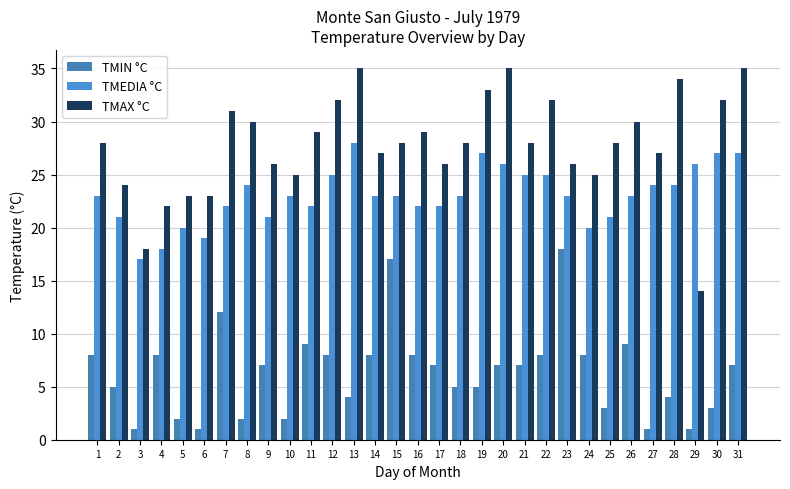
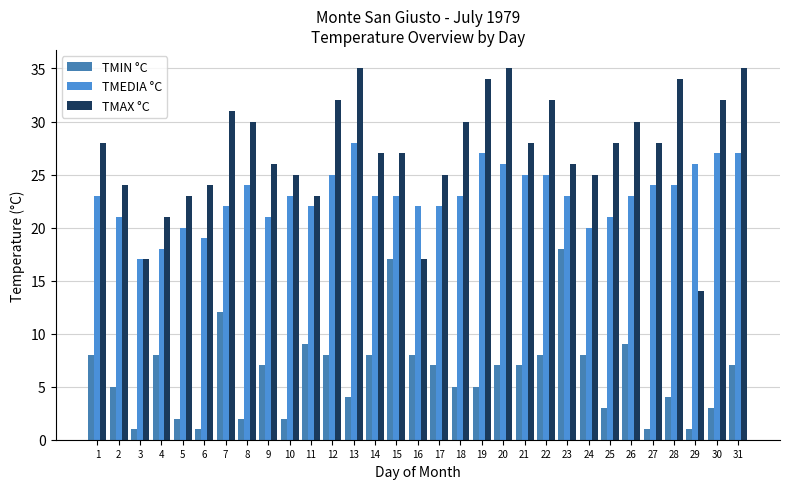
TMAX °C, 3: 18 -> 17
TMAX °C, 4: 22 -> 21
TMAX °C, 6: 23 -> 24
TMAX °C, 11: 29 -> 23
TMAX °C, 15: 28 -> 27
TMAX °C, 16: 29 -> 17
TMAX °C, 17: 26 -> 25
TMAX °C, 18: 28 -> 30
TMAX °C, 19: 33 -> 34
TMAX °C, 27: 27 -> 28
